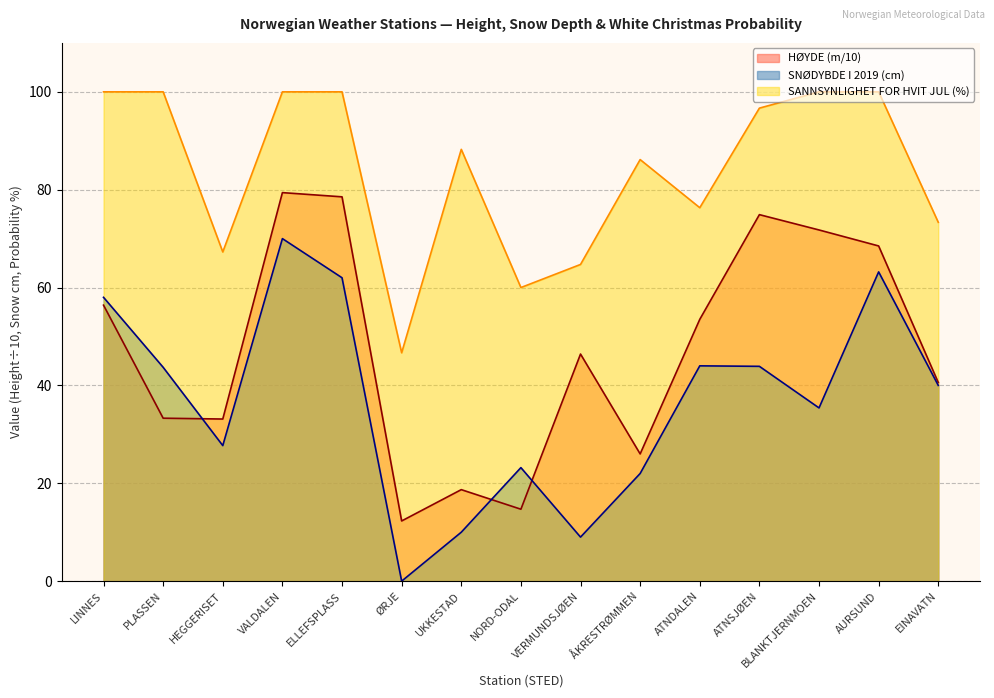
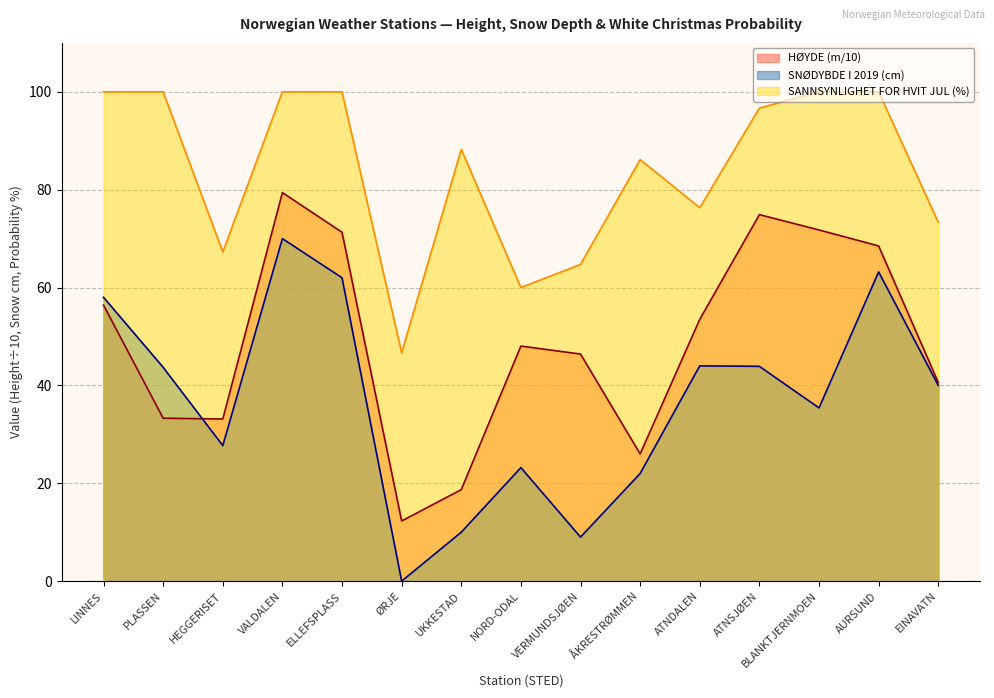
HØYDE (m/10), ELLEFSPLASS: 79 -> 71
HØYDE (m/10), NORD-ODAL: 15 -> 48
